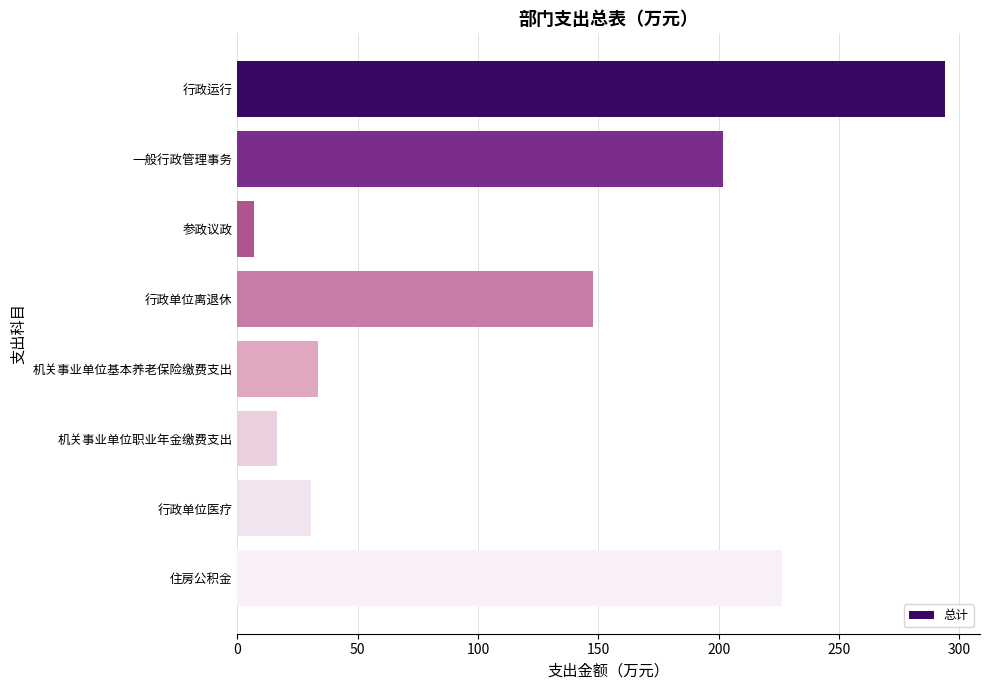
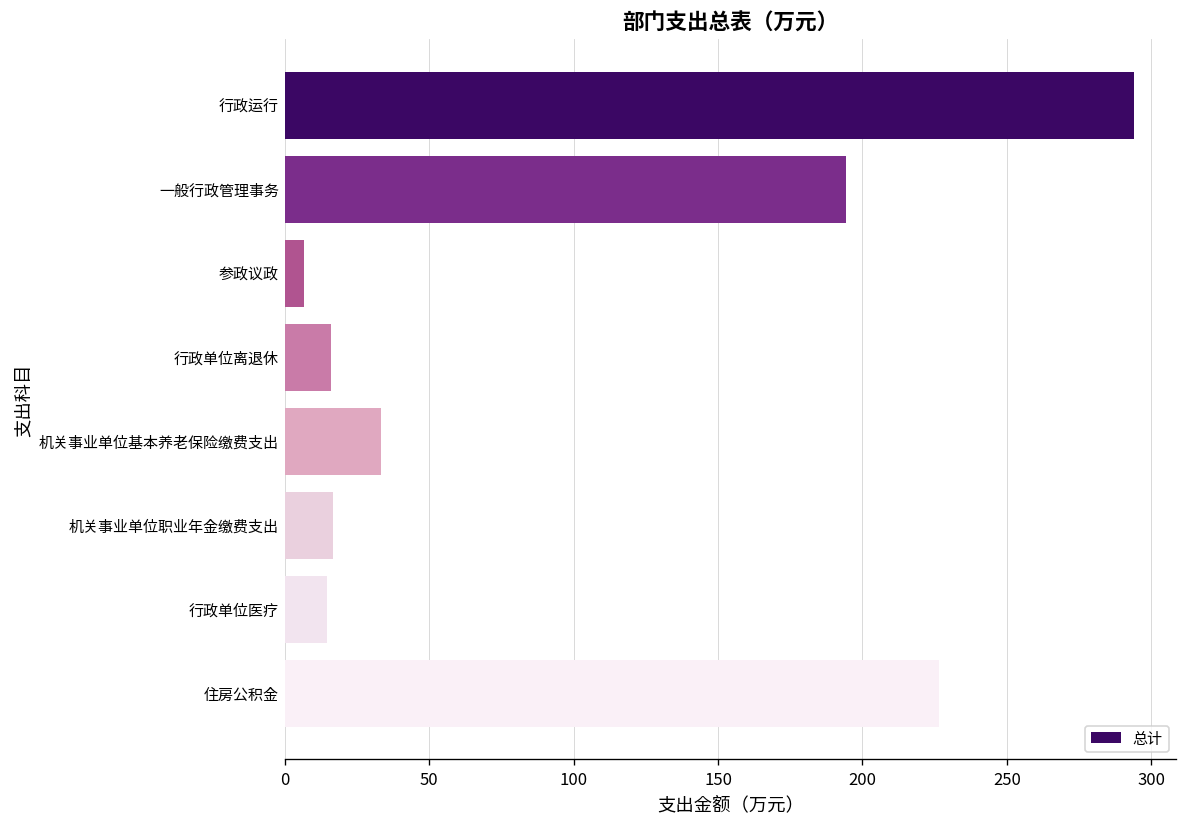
一般行政管理事务: 202 -> 194
行政单位离退休: 148 -> 16
行政单位医疗: 31 -> 15
